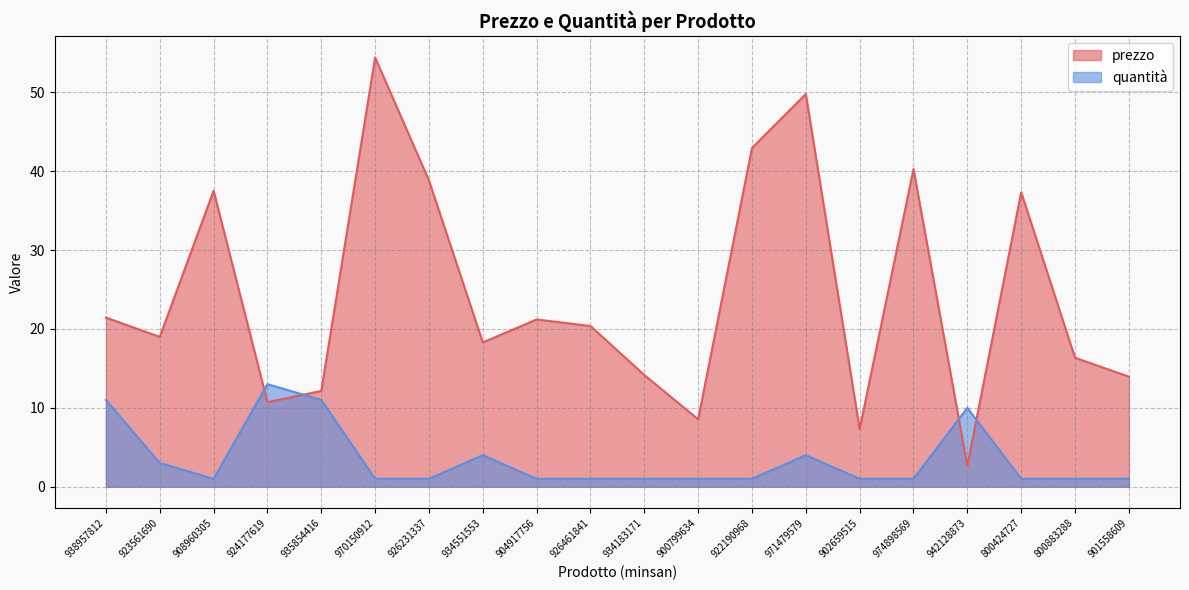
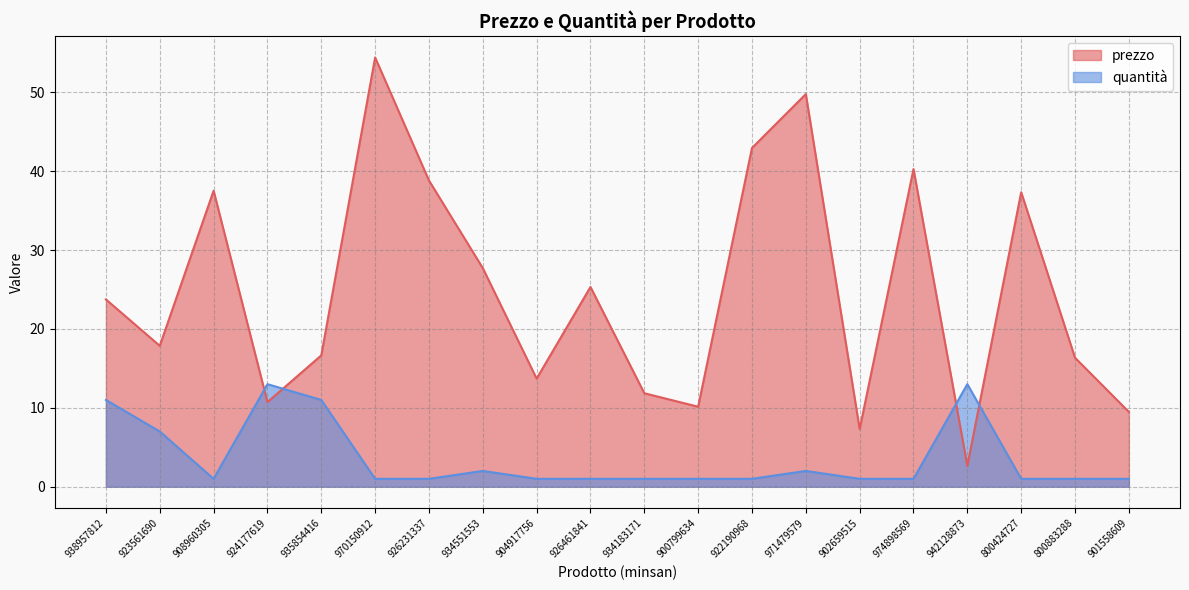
prezzo, 938957812: 21 -> 24
prezzo, 923561690: 19 -> 18
quantità, 923561690: 3 -> 7
prezzo, 935854416: 12 -> 17
prezzo, 934551553: 18 -> 28
quantità, 934551553: 4 -> 2
prezzo, 904917756: 21 -> 14
prezzo, 926461841: 20 -> 25
prezzo, 934183171: 14 -> 12
prezzo, 900799634: 9 -> 10
quantità, 971479579: 4 -> 2
quantità, 942128873: 10 -> 13
prezzo, 901558609: 14 -> 9
